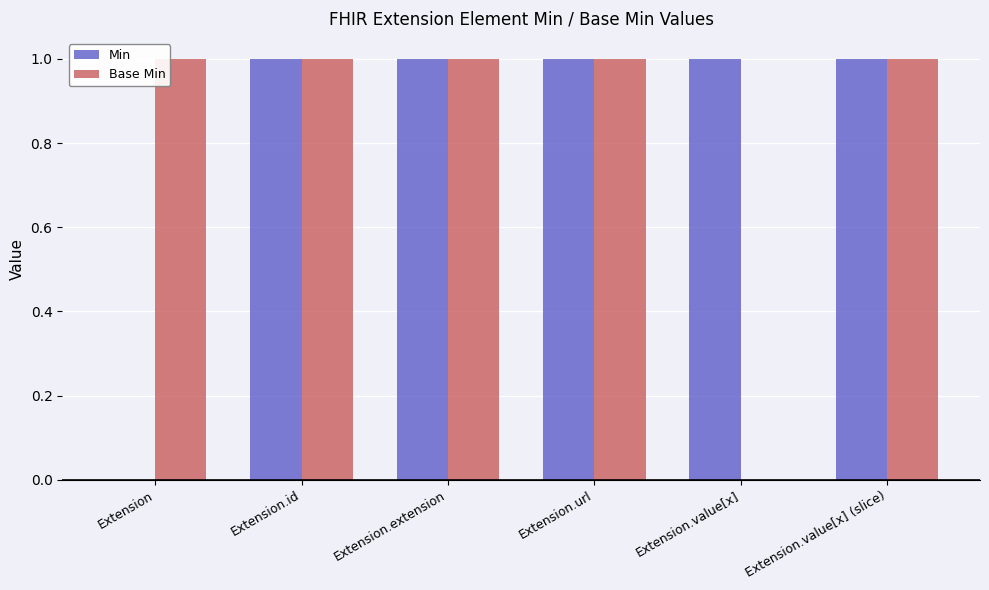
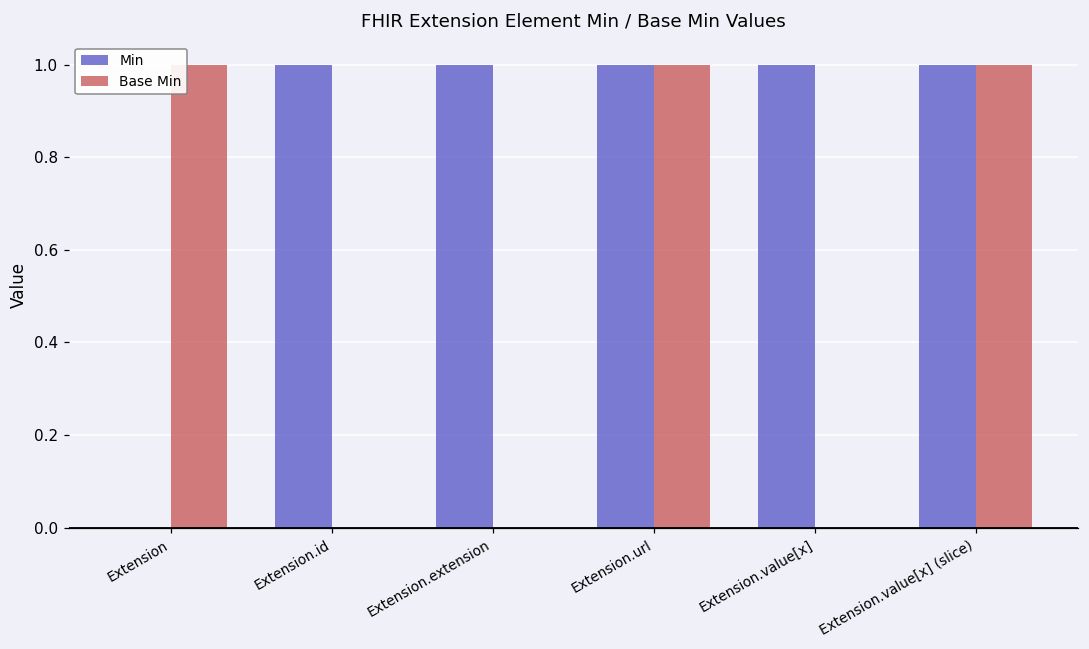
Base Min, Extension.id: 1 -> 0
Base Min, Extension.extension: 1 -> 0
